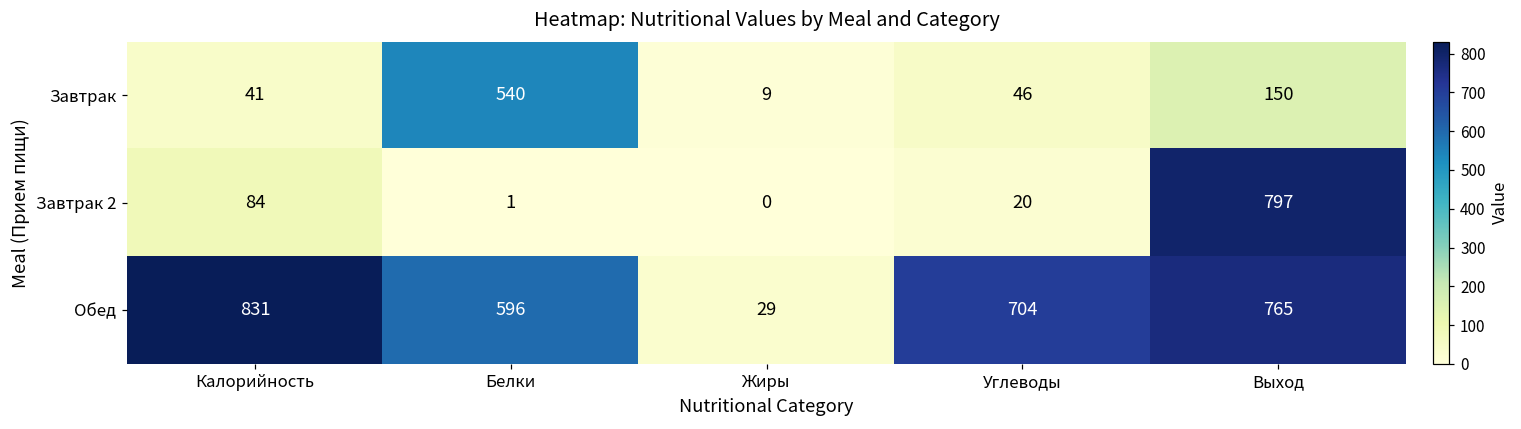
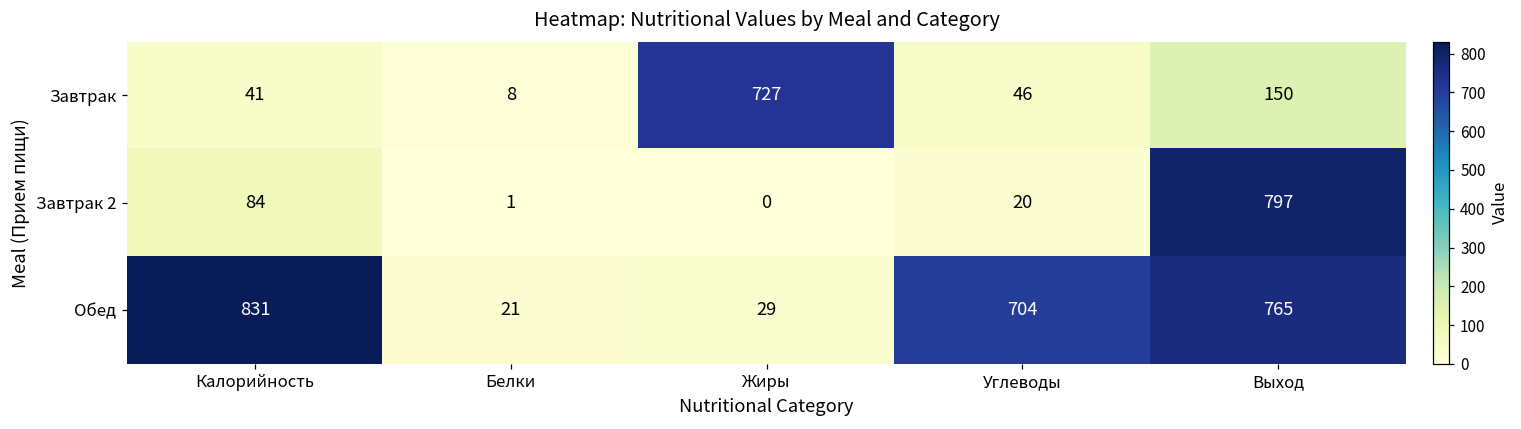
Завтрак, Белки: 540 -> 8
Завтрак, Жиры: 9 -> 727
Обед, Белки: 596 -> 21
